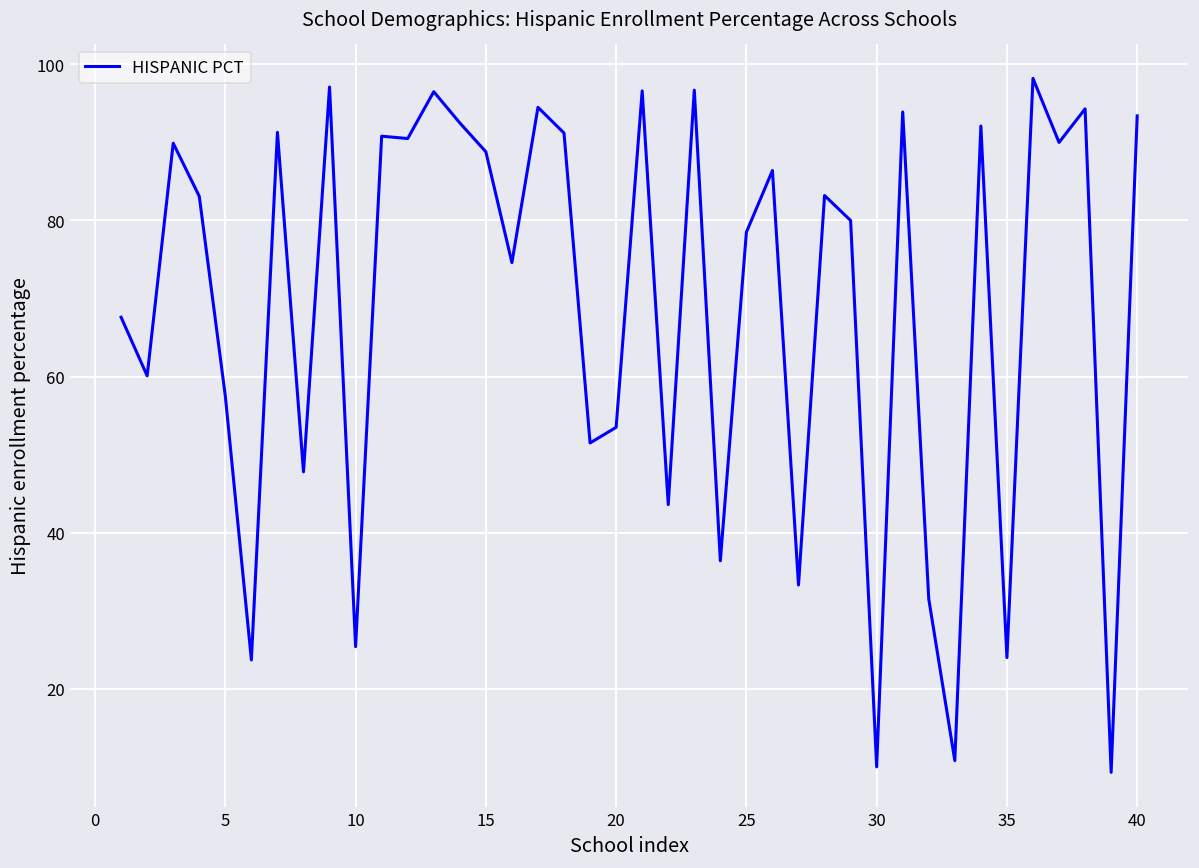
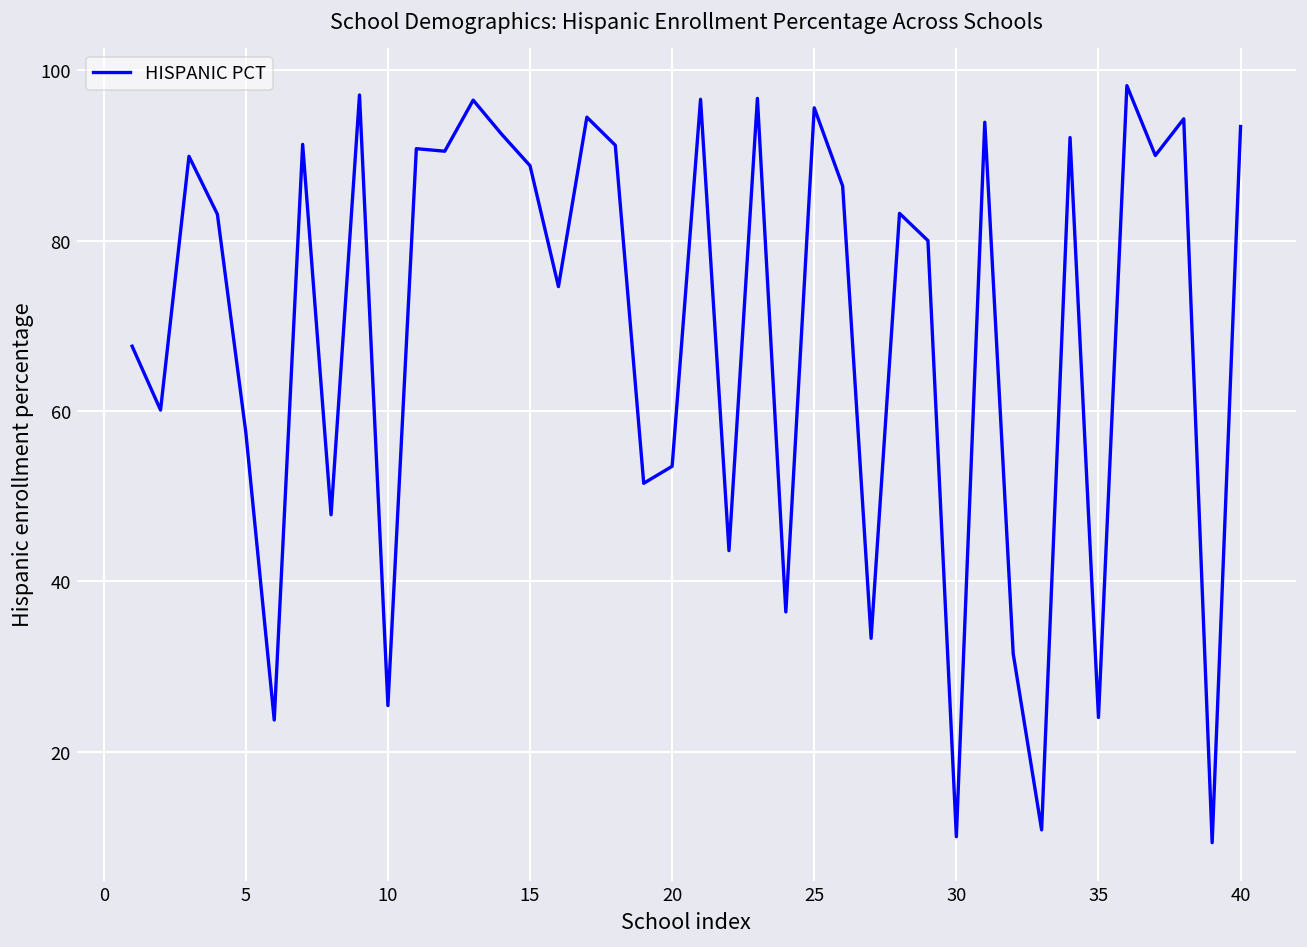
25: 79 -> 96
